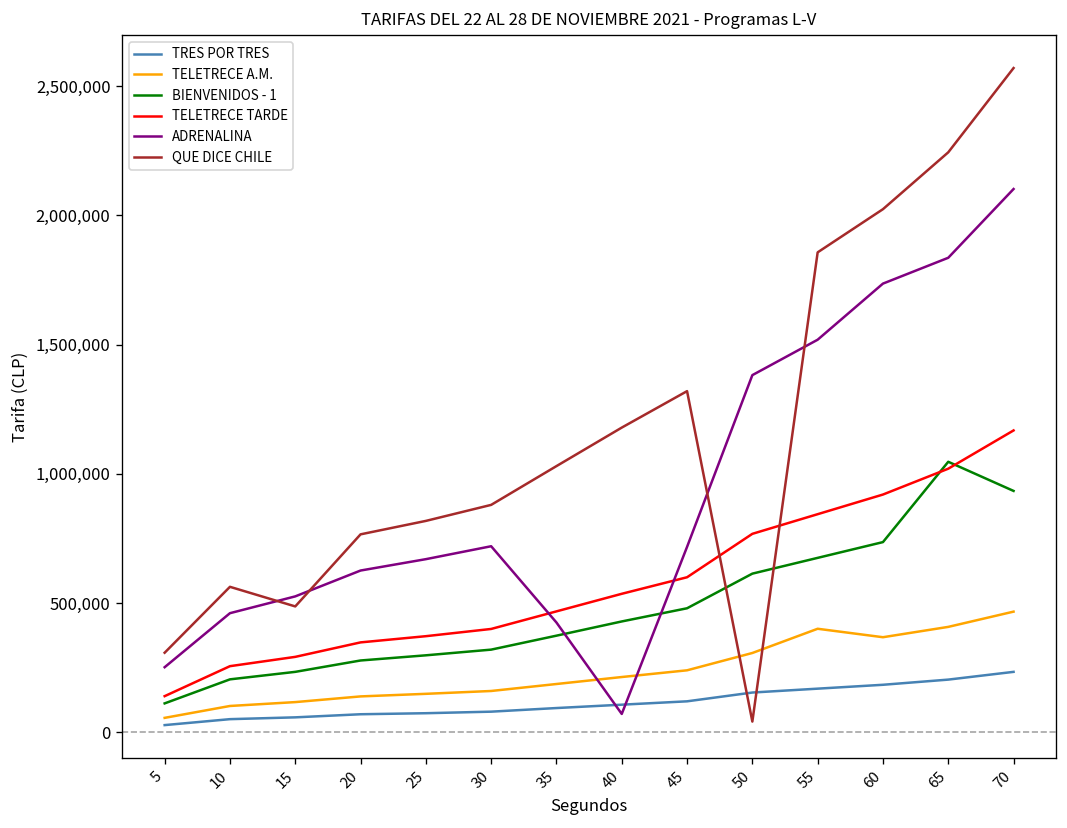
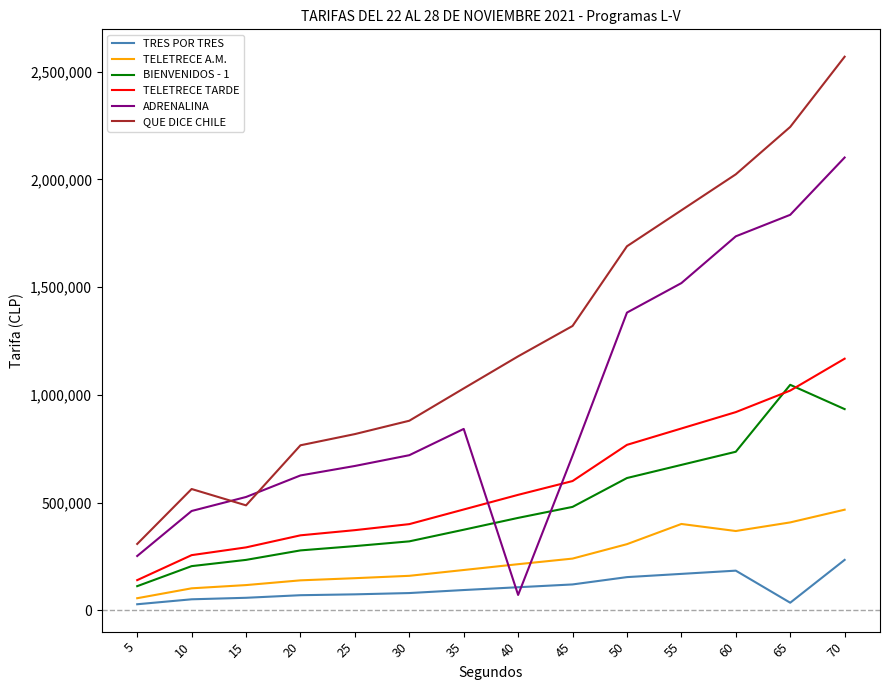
ADRENALINA, 35: 420,000 -> 840,000
QUE DICE CHILE, 50: 40,000 -> 1,690,000
TRES POR TRES, 65: 200,000 -> 40,000
